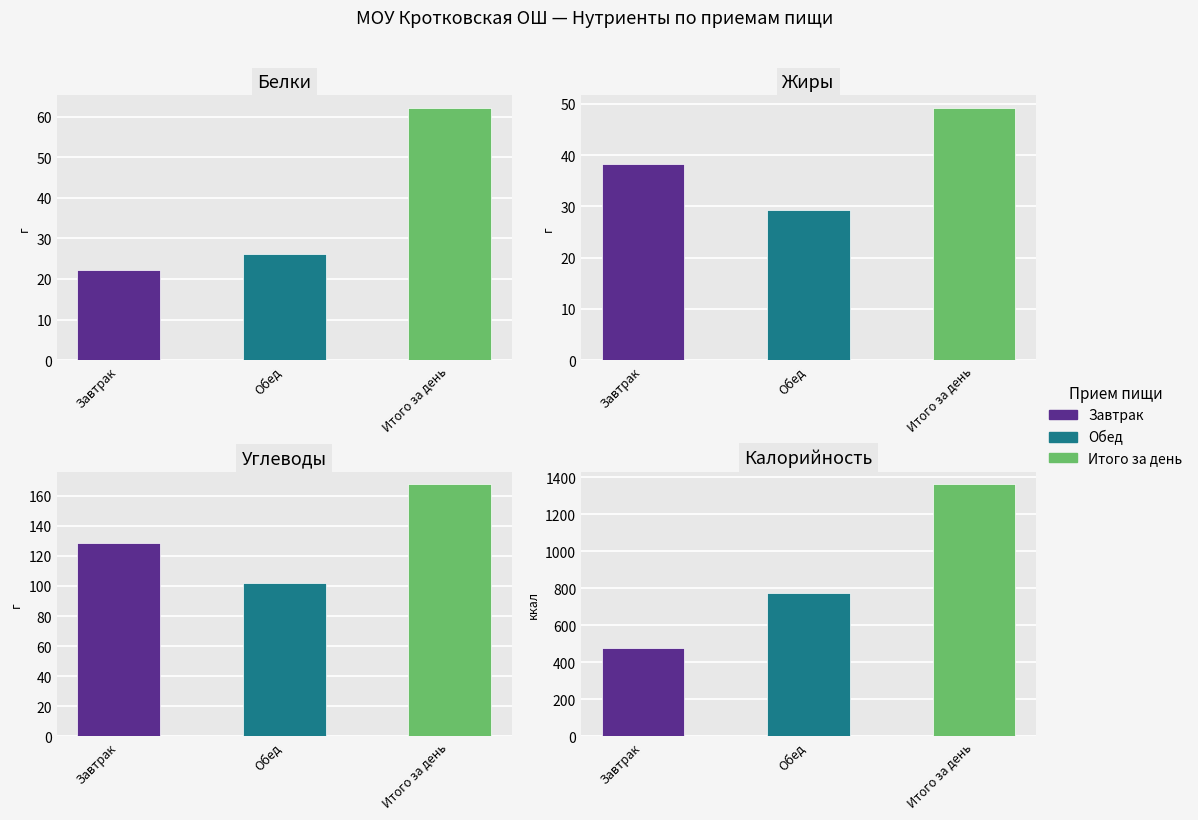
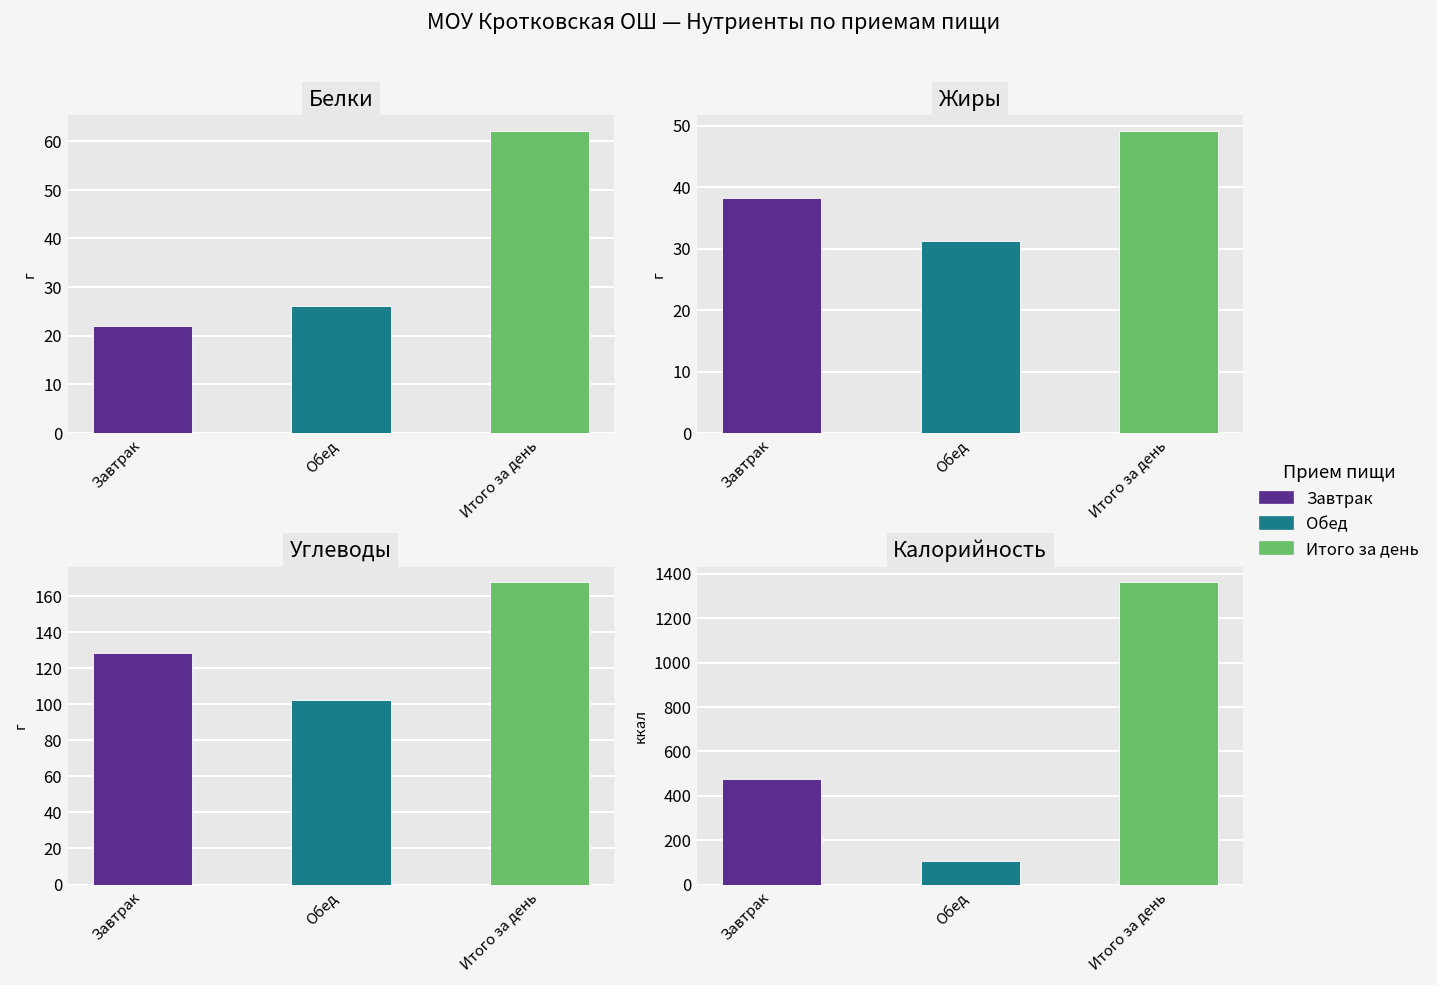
Жиры, Обед: 29 -> 31
Калорийность, Обед: 780 -> 110
